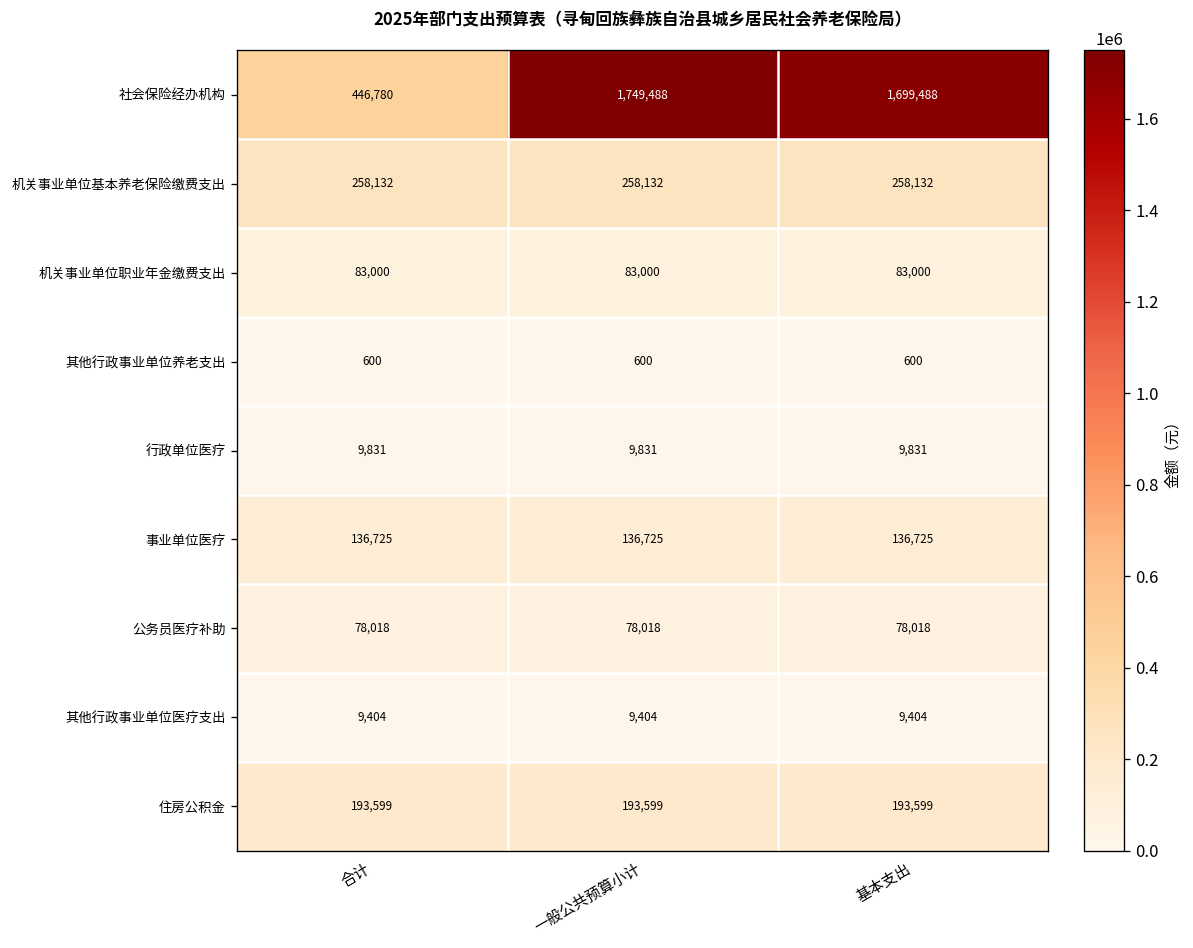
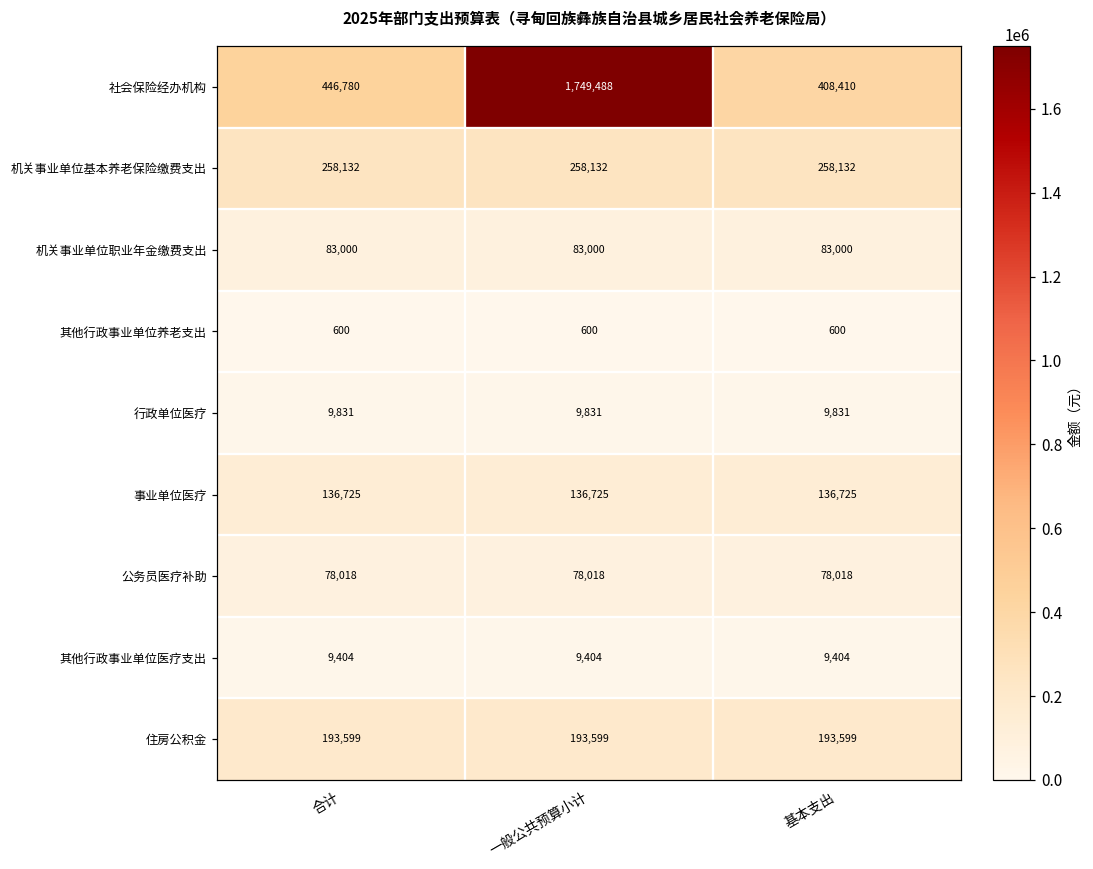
社会保险经办机构, 基本支出: 1,699,488 -> 408,410
